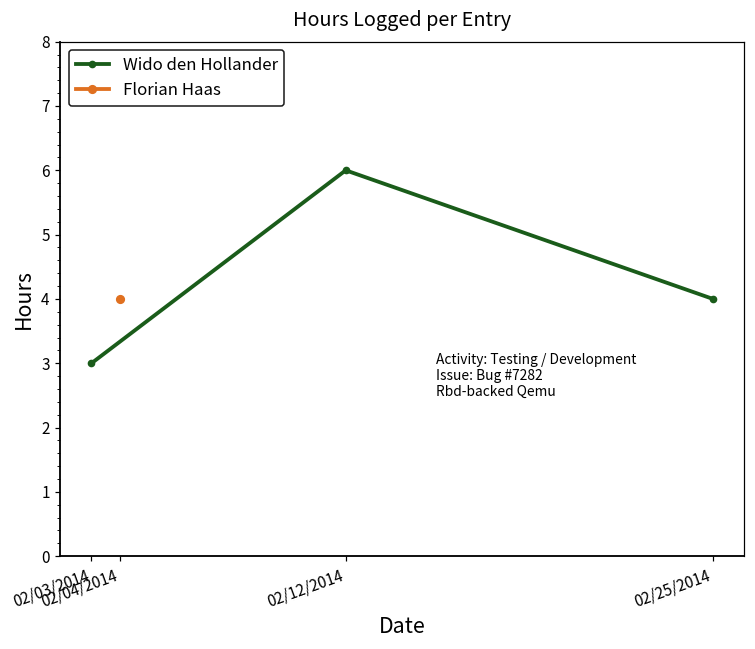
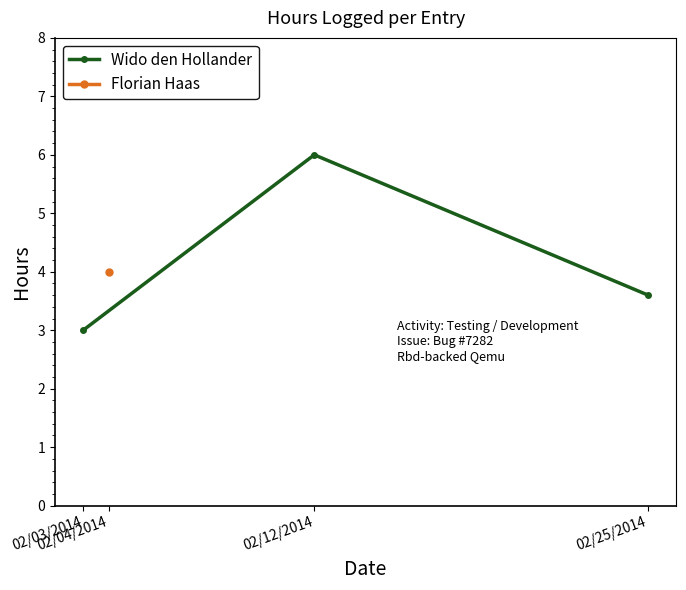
Wido den Hollander, 02/25/2014: 4.0 -> 3.6
